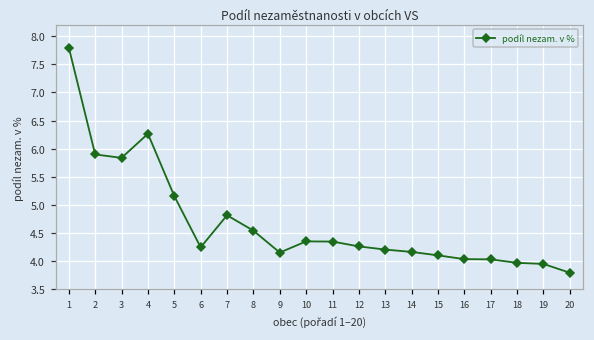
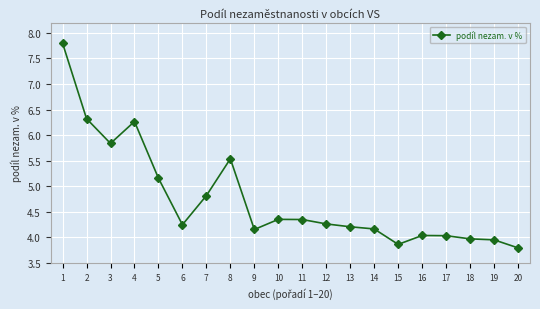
2: 5.9 -> 6.3
8: 4.5 -> 5.5
15: 4.1 -> 3.9
